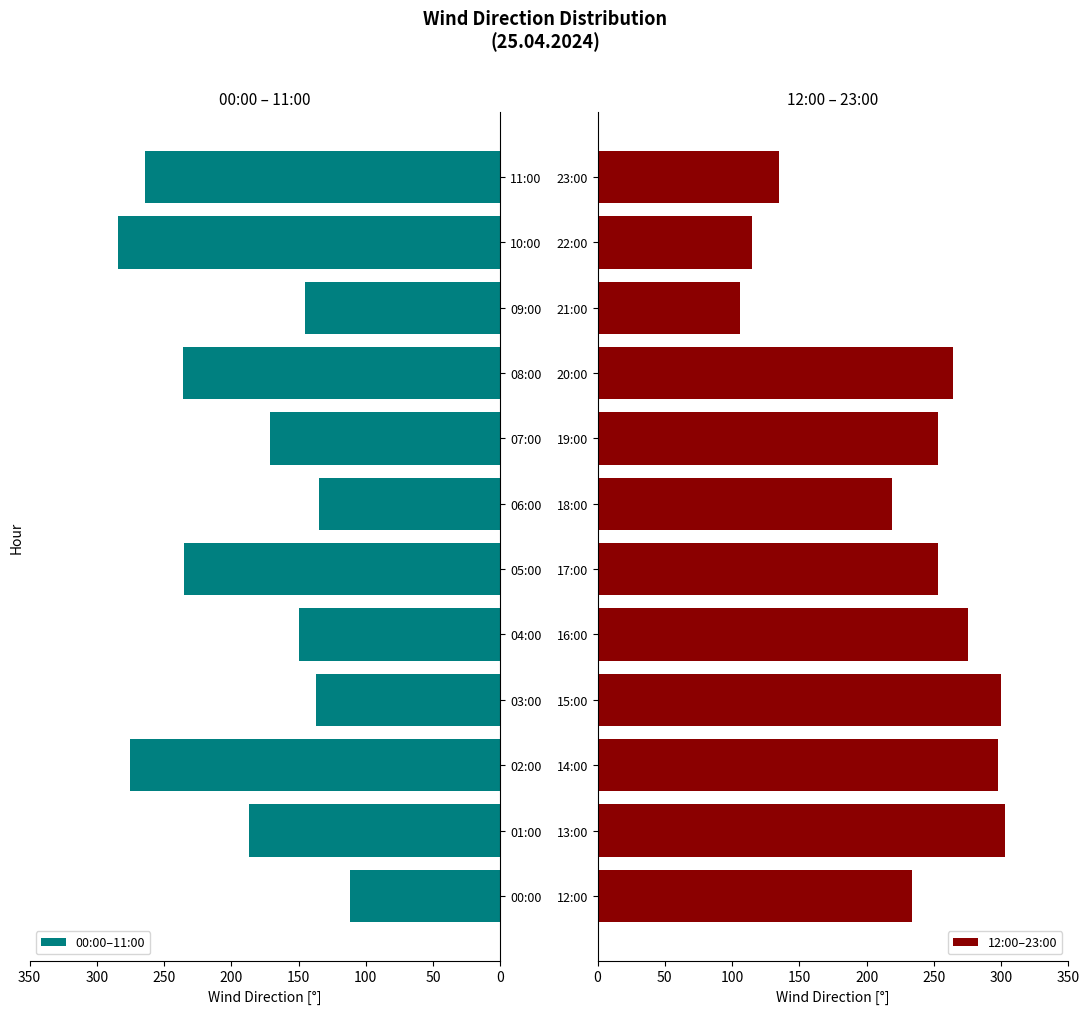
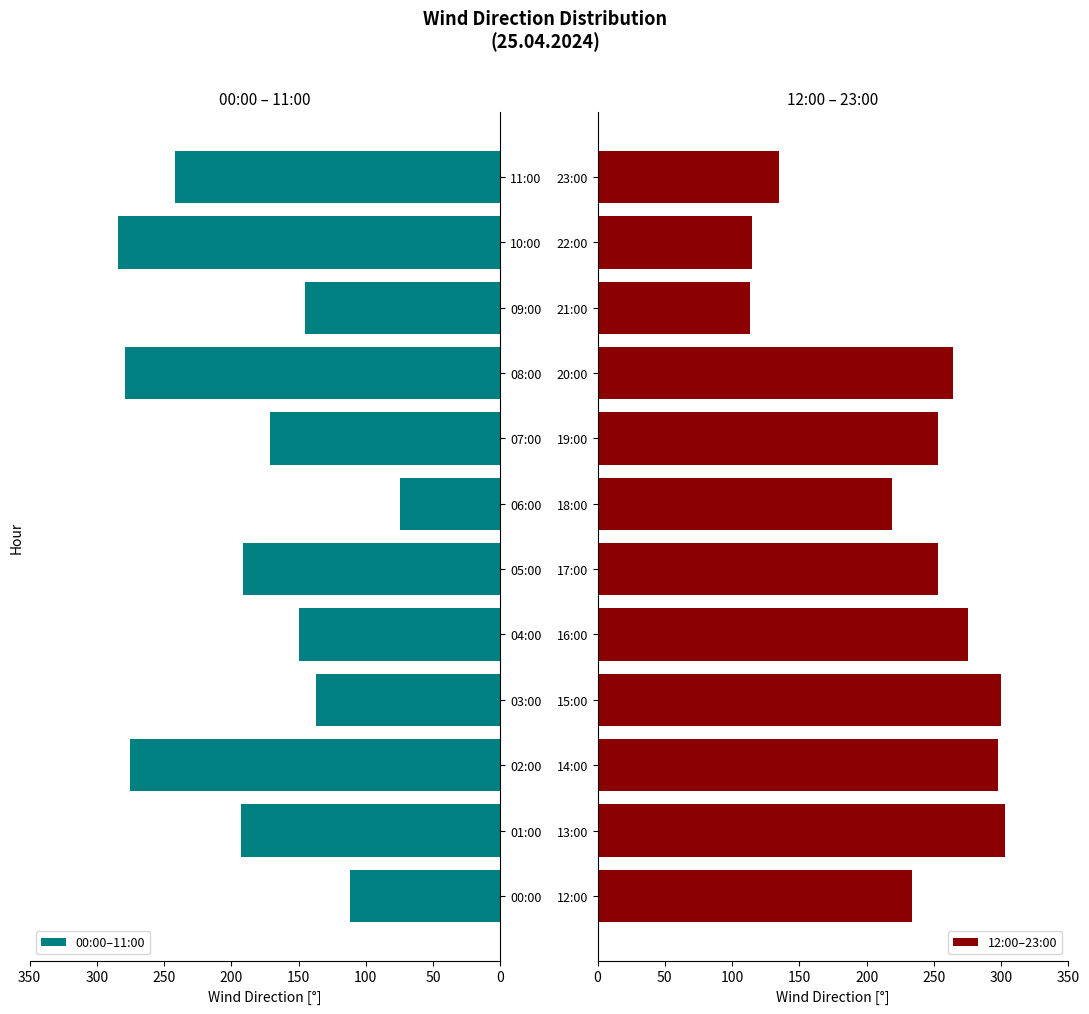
00:00 – 11:00, 11:00: 264 -> 242
00:00 – 11:00, 08:00: 236 -> 279
00:00 – 11:00, 06:00: 135 -> 75
00:00 – 11:00, 05:00: 235 -> 191
00:00 – 11:00, 01:00: 187 -> 193
12:00 – 23:00, 21:00: 106 -> 113
